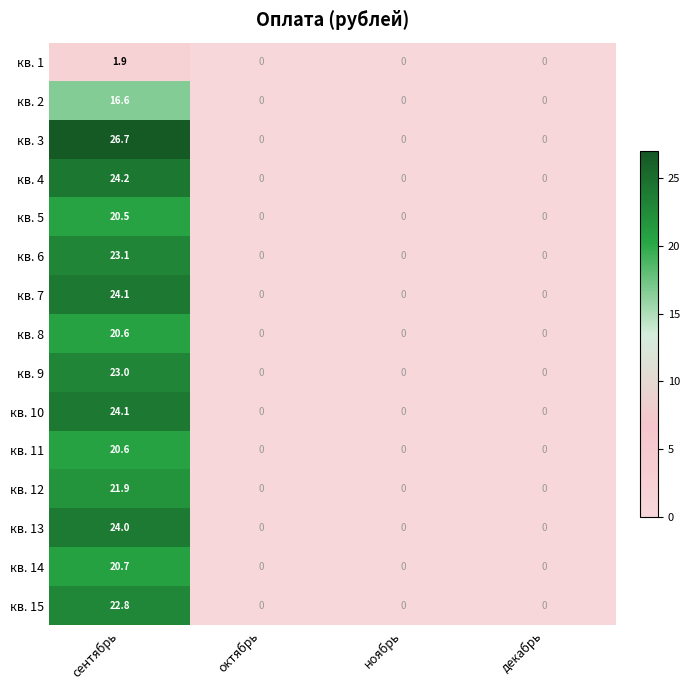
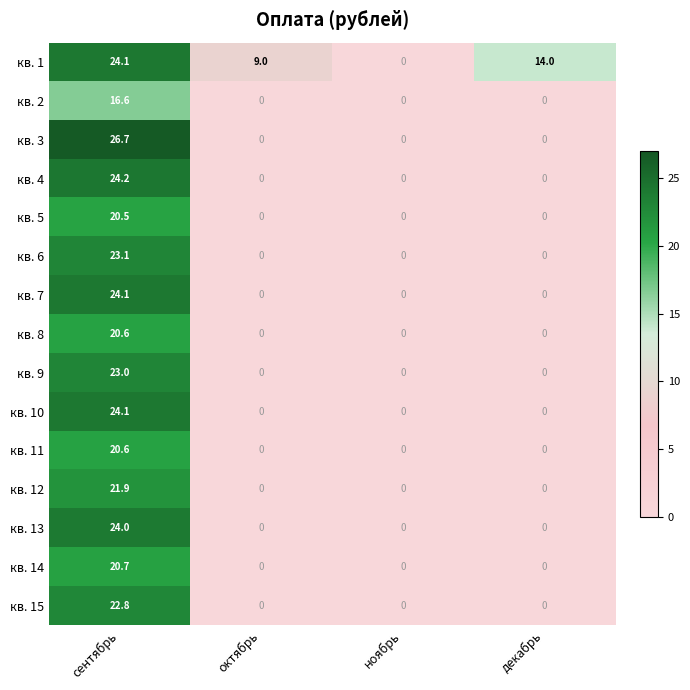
кв. 1, сентябрь: 1.9 -> 24.1
кв. 1, октябрь: 0 -> 9.0
кв. 1, декабрь: 0 -> 14.0
